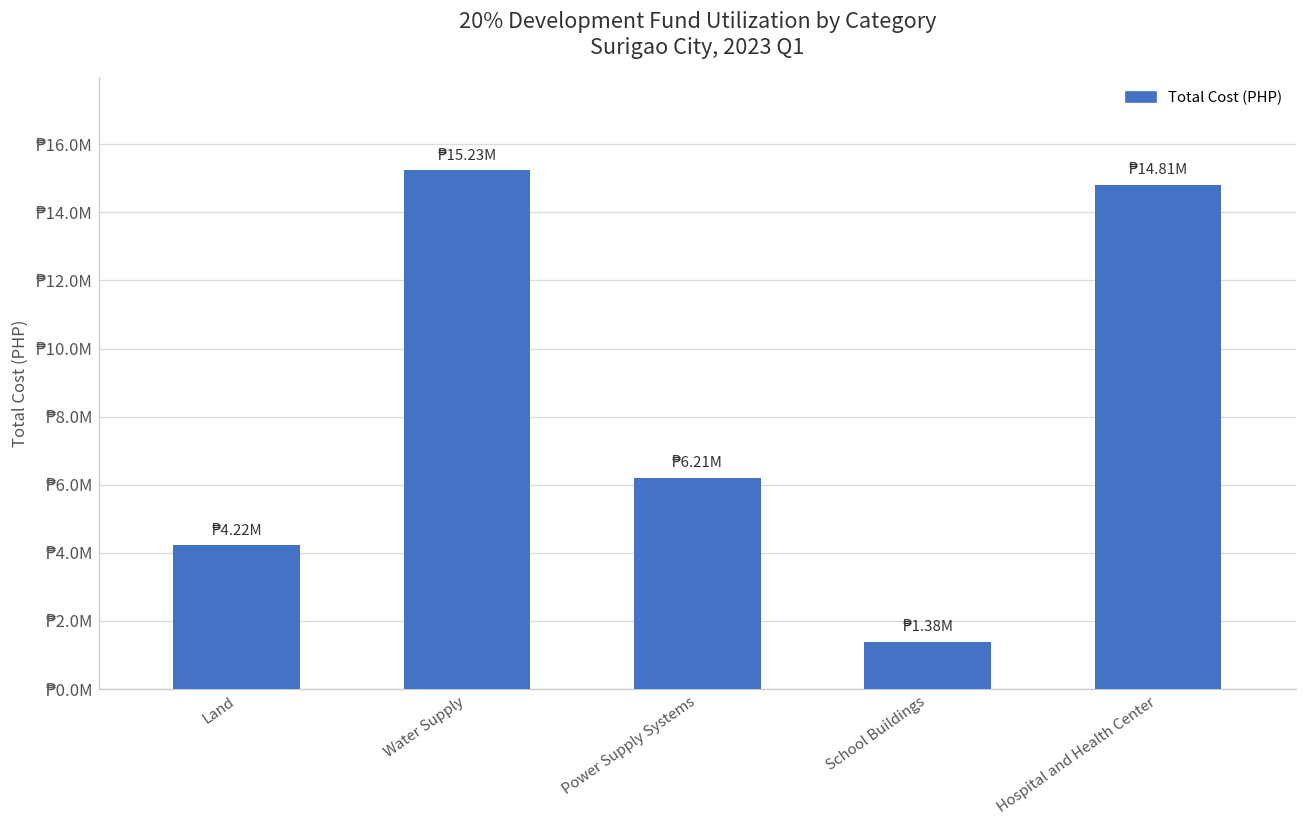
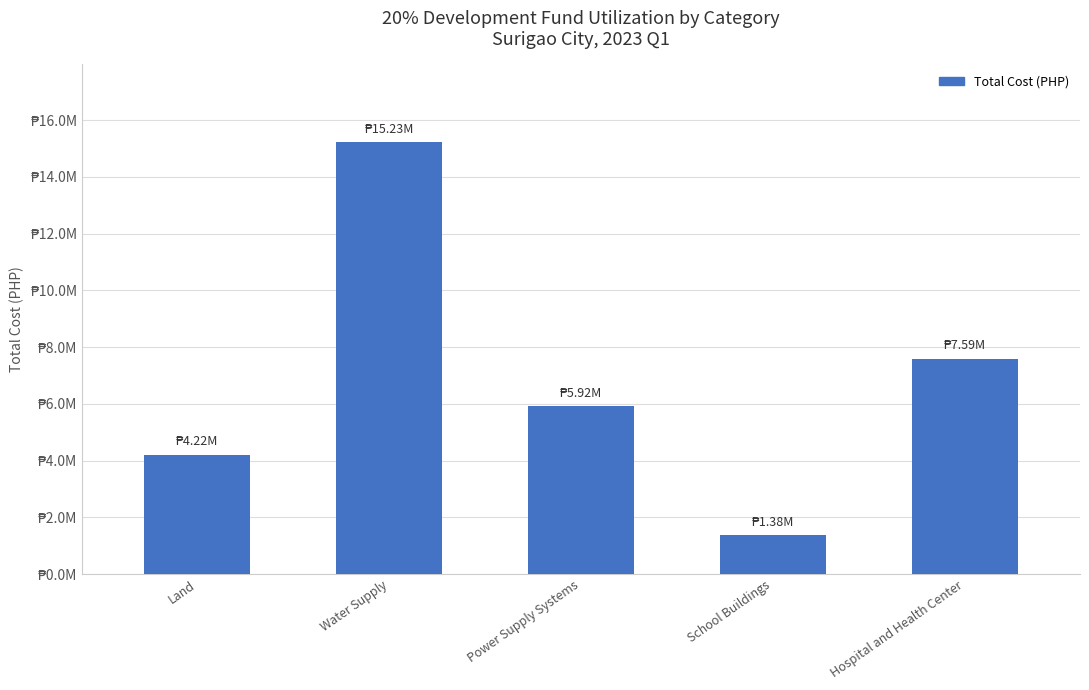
Power Supply Systems: 6.21M -> 5.92M
Hospital and Health Center: 14.81M -> 7.59M
